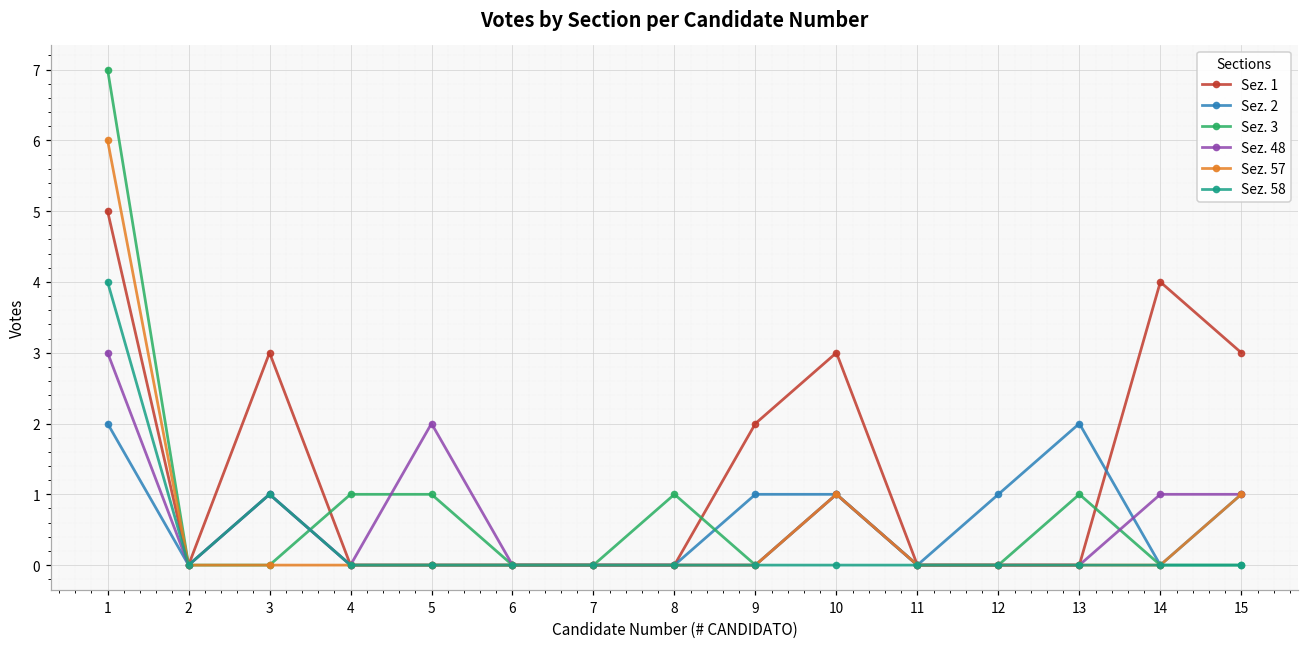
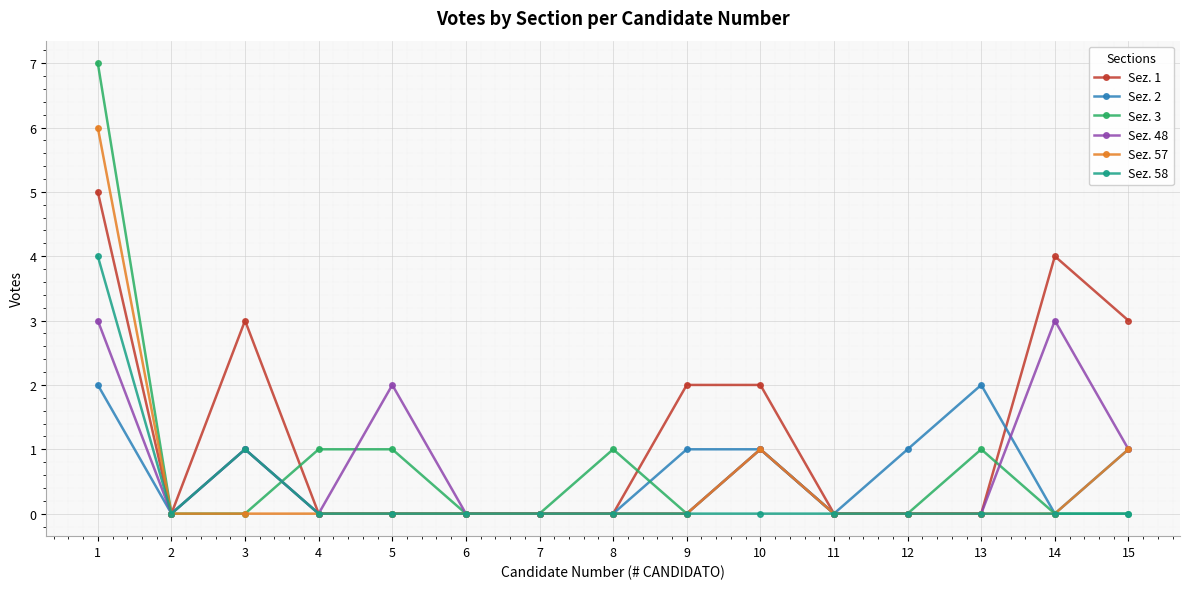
Sez. 1, 10: 3 -> 2
Sez. 48, 14: 1 -> 3
